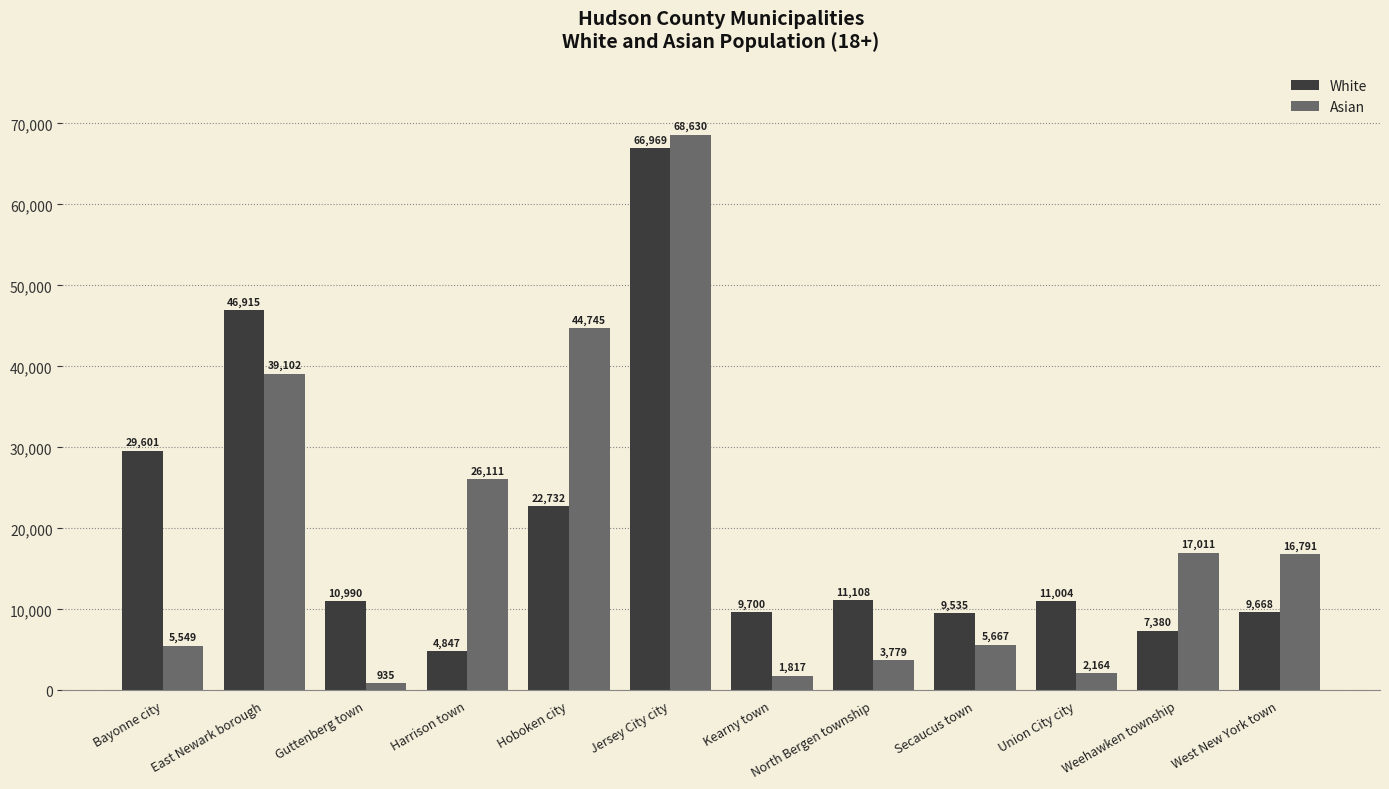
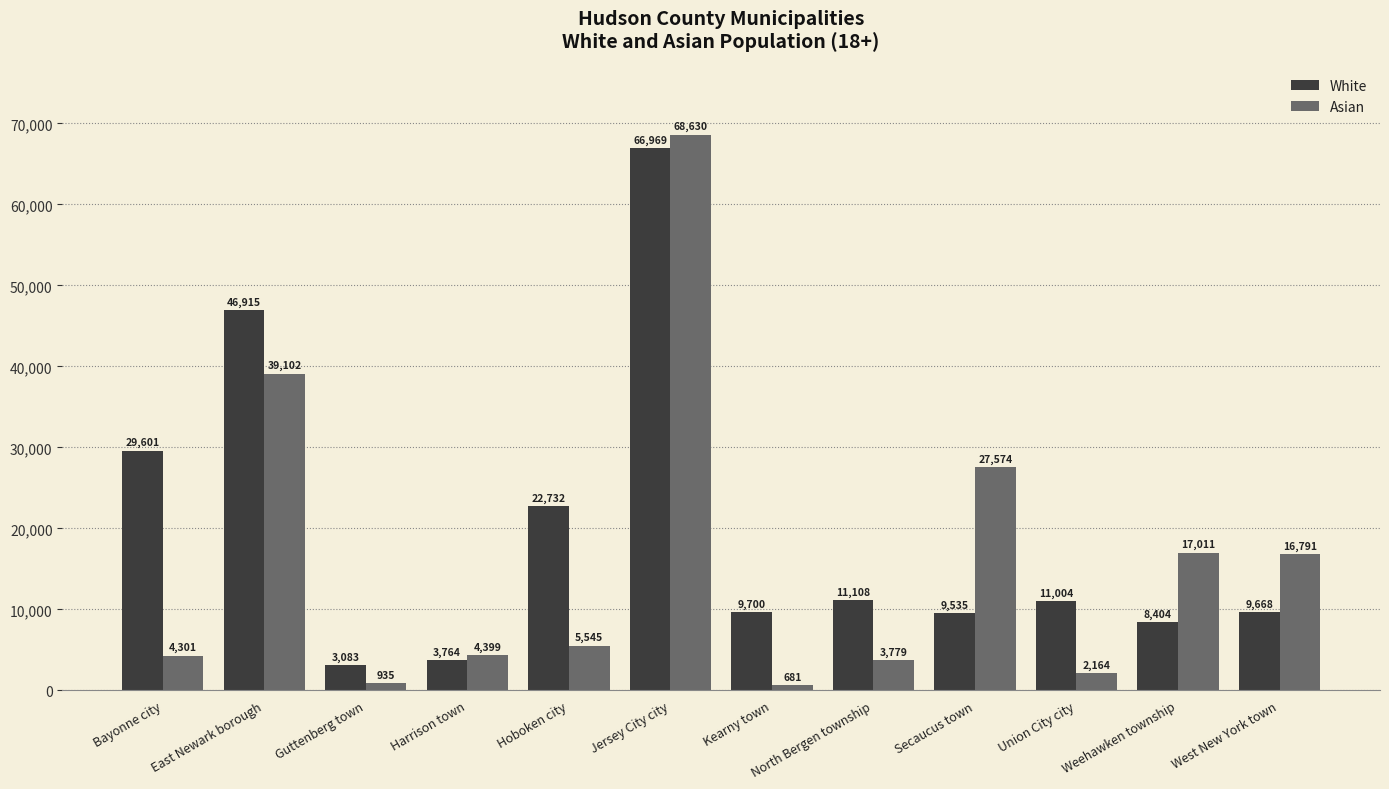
Asian, Bayonne city: 5,549 -> 4,301
White, Guttenberg town: 10,990 -> 3,083
White, Harrison town: 4,847 -> 3,764
Asian, Harrison town: 26,111 -> 4,399
Asian, Hoboken city: 44,745 -> 5,545
Asian, Kearny town: 1,817 -> 681
Asian, Secaucus town: 5,667 -> 27,574
White, Weehawken township: 7,380 -> 8,404
